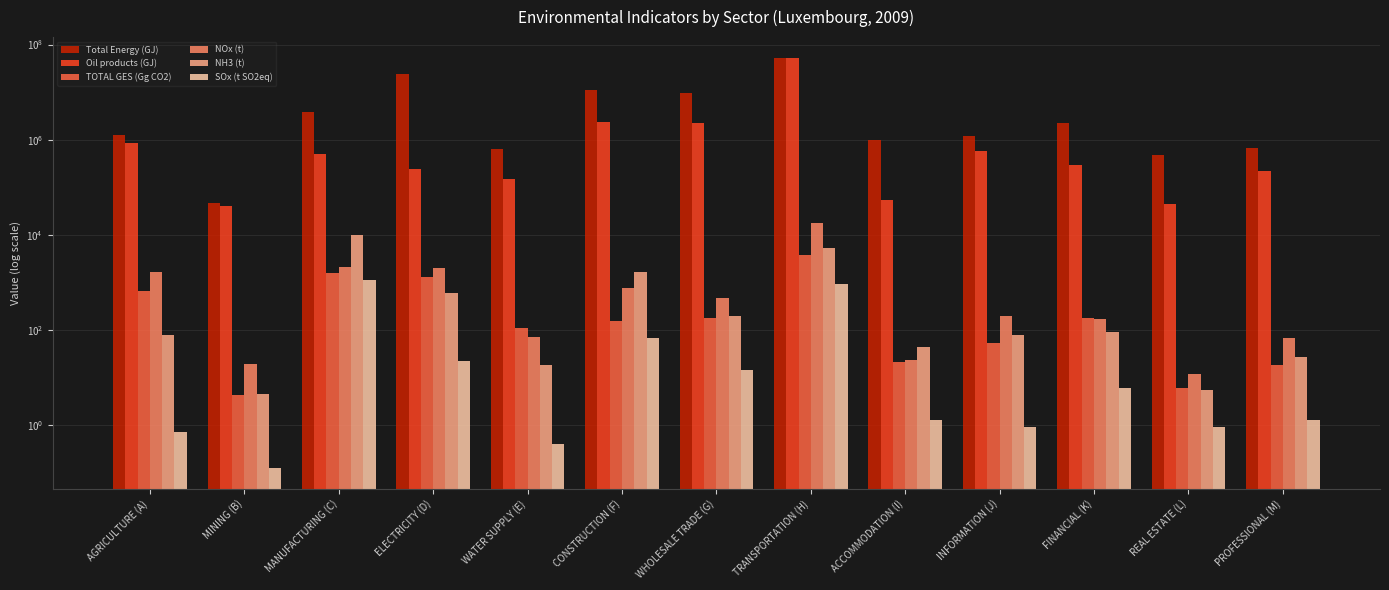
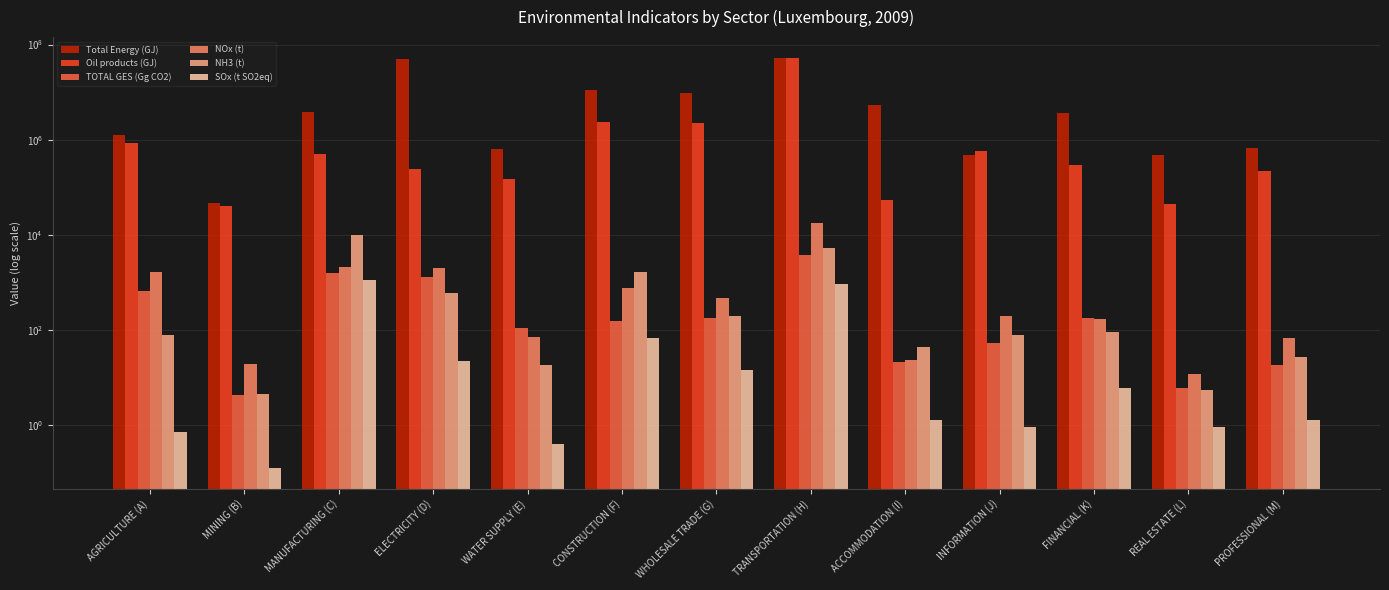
Total Energy (GJ), ELECTRICITY (D): 20000000 -> 50000000
Total Energy (GJ), ACCOMMODATION (I): 1000000 -> 5000000
Total Energy (GJ), INFORMATION (J): 1200000 -> 500000
Total Energy (GJ), FINANCIAL (K): 2000000 -> 4000000
